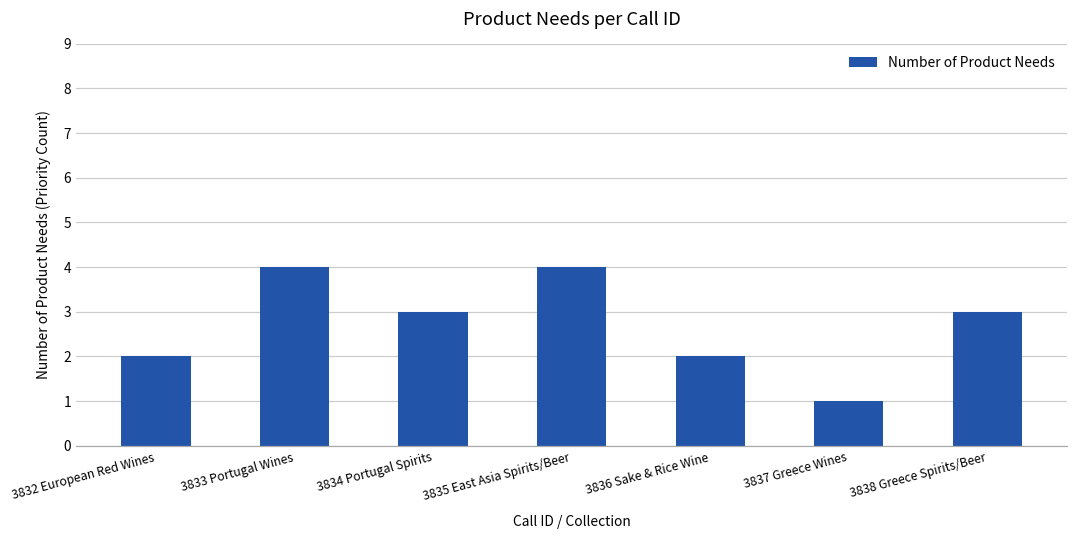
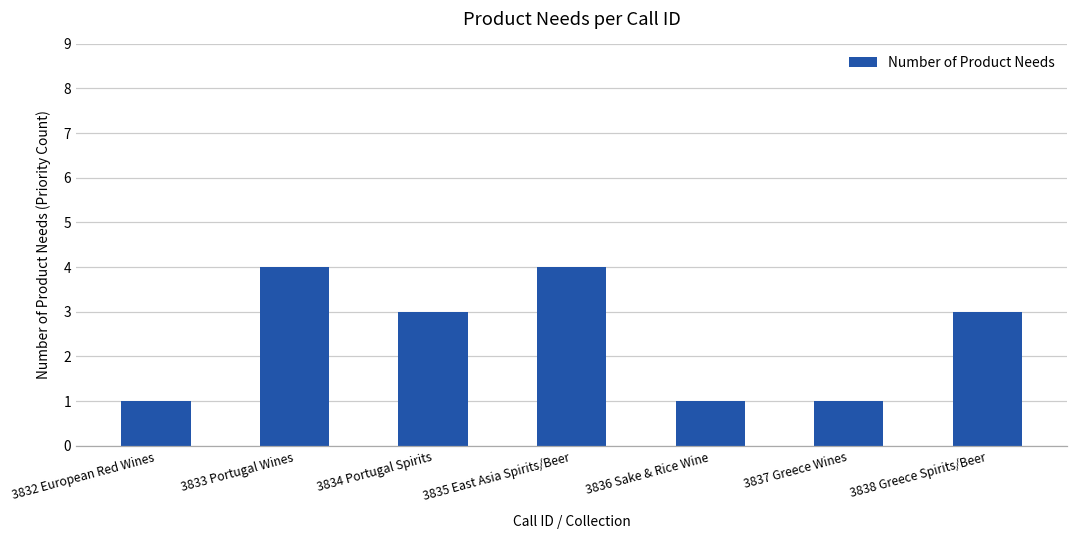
3832 European Red Wines: 2 -> 1
3836 Sake & Rice Wine: 2 -> 1
